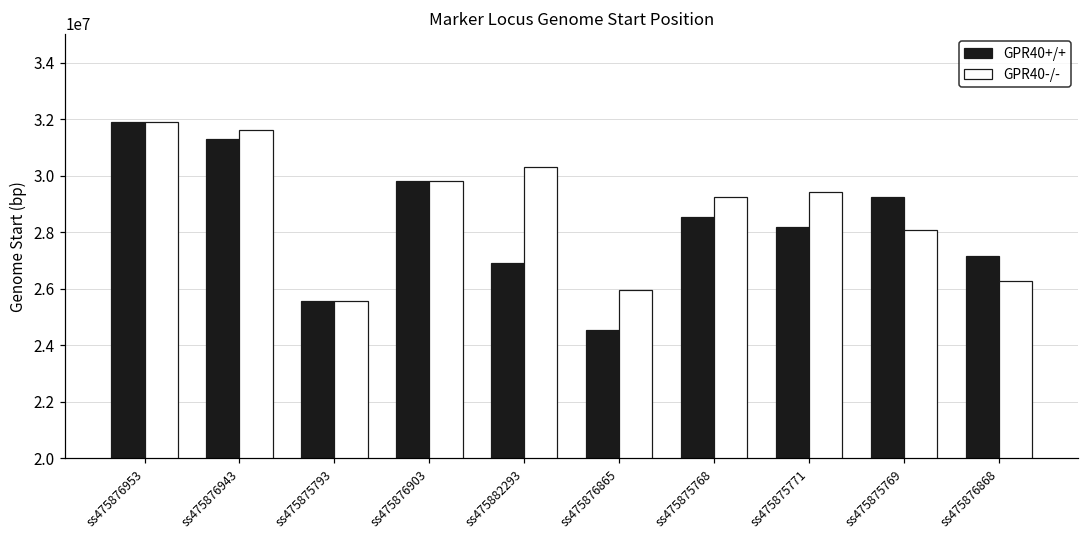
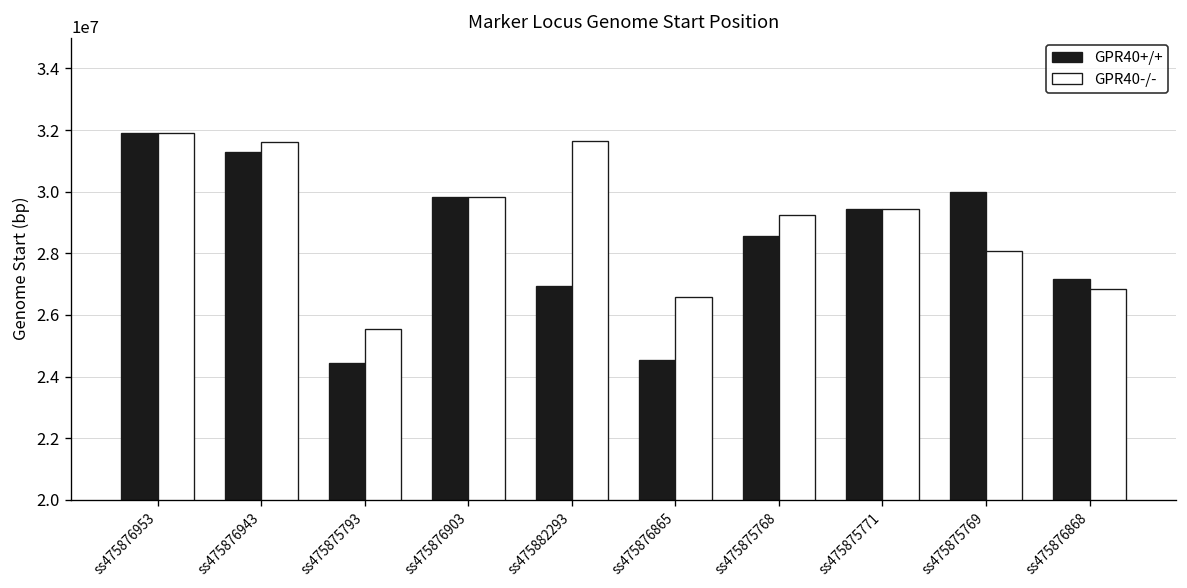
GPR40+/+, ss475875793: 25600000 -> 24400000
GPR40-/-, ss475882293: 30300000 -> 31600000
GPR40-/-, ss475876865: 25900000 -> 26600000
GPR40+/+, ss475875771: 28200000 -> 29400000
GPR40+/+, ss475875769: 29300000 -> 30000000
GPR40-/-, ss475876868: 26300000 -> 26800000
